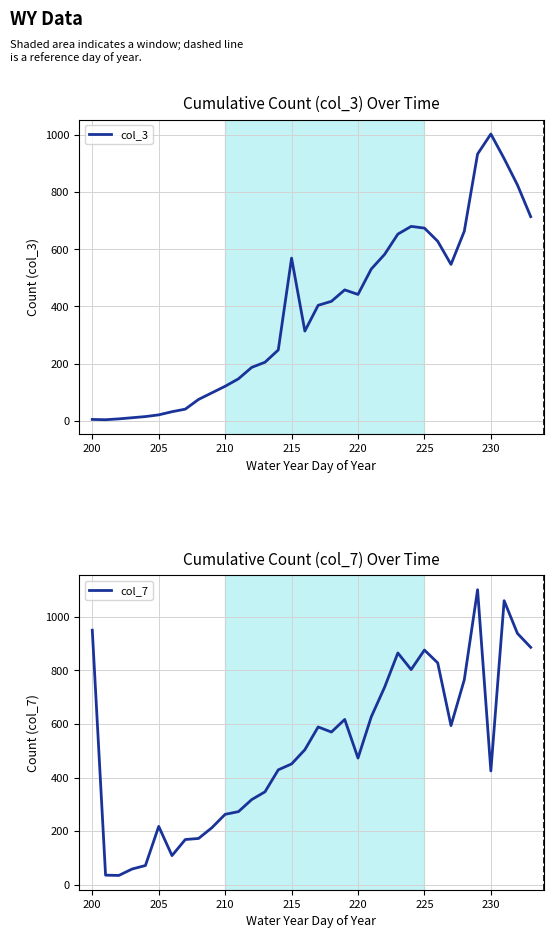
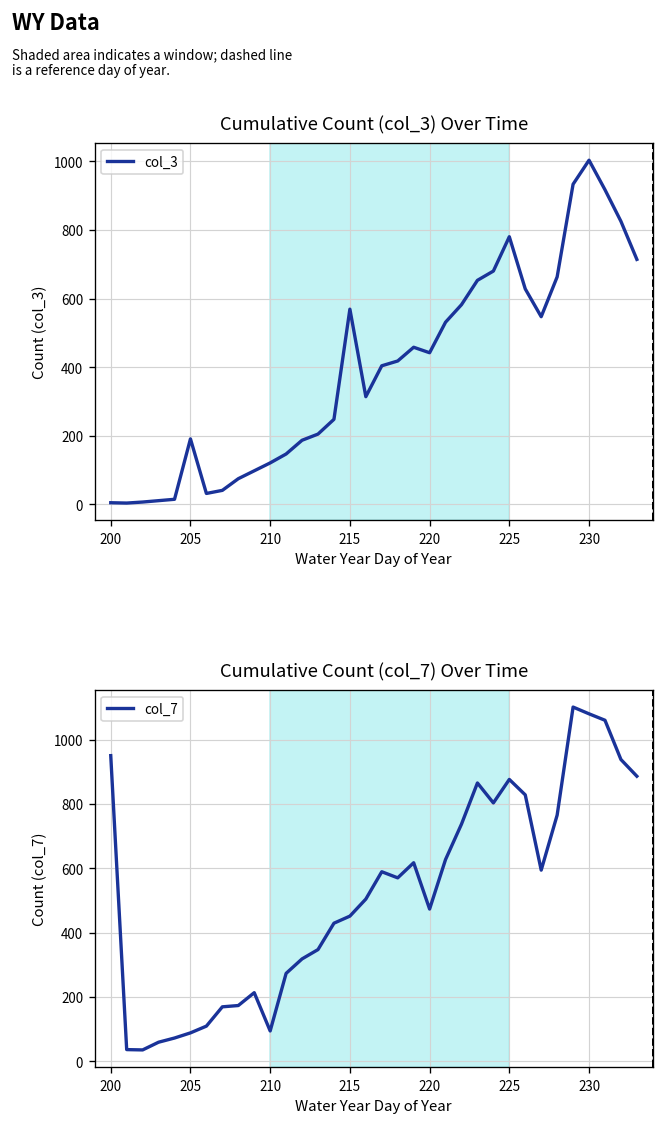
Cumulative Count (col_3) Over Time, 205: 20 -> 190
Cumulative Count (col_3) Over Time, 225: 670 -> 780
Cumulative Count (col_7) Over Time, 205: 220 -> 90
Cumulative Count (col_7) Over Time, 210: 260 -> 90
Cumulative Count (col_7) Over Time, 230: 430 -> 1080
